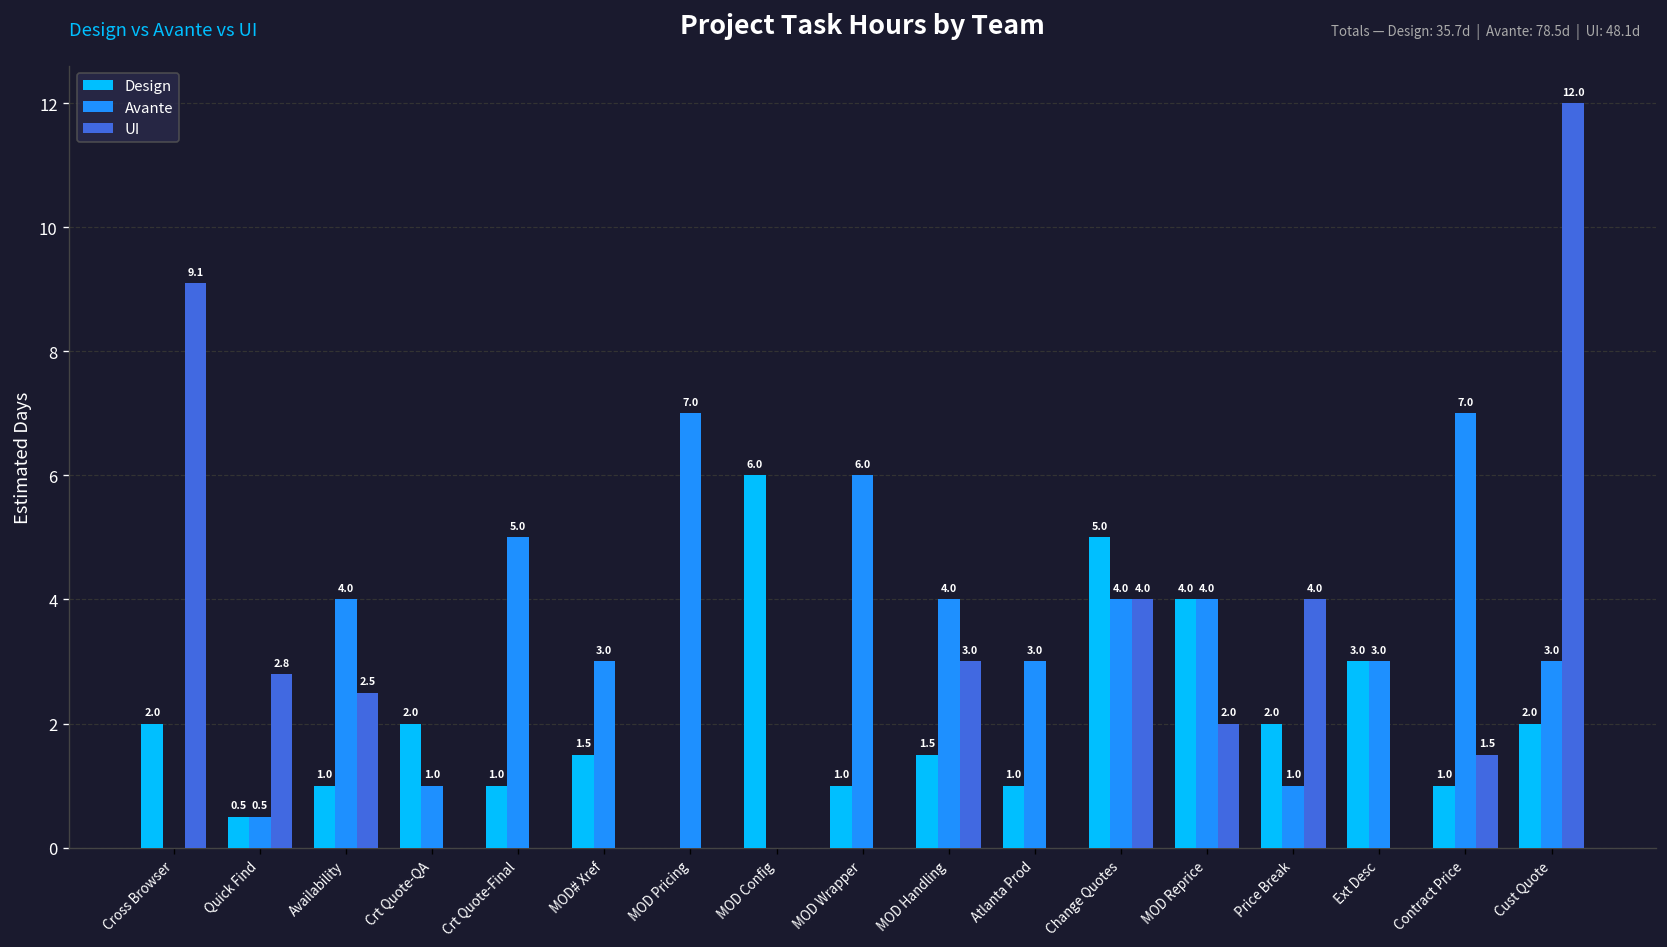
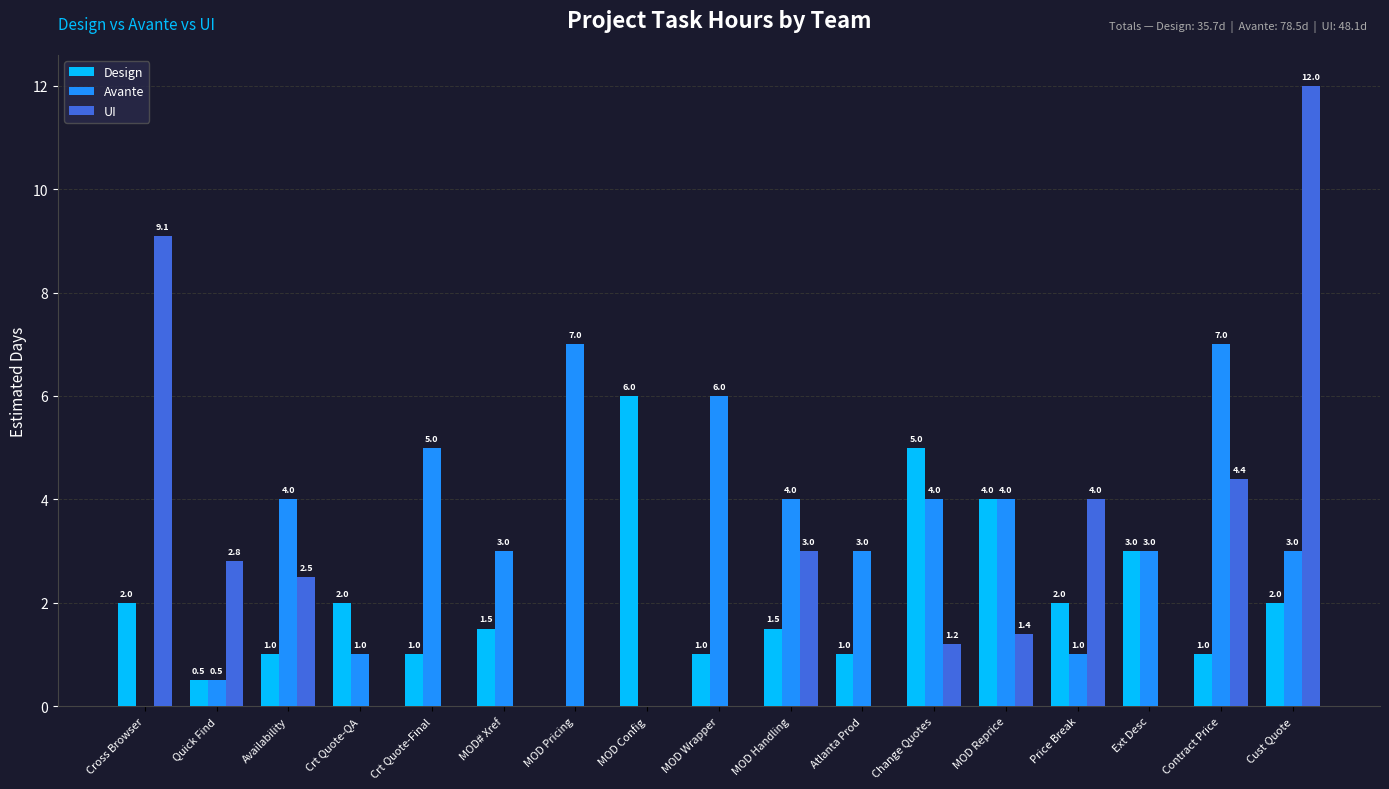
UI, Change Quotes: 4.0 -> 1.2
UI, MOD Reprice: 2.0 -> 1.4
UI, Contract Price: 1.5 -> 4.4
